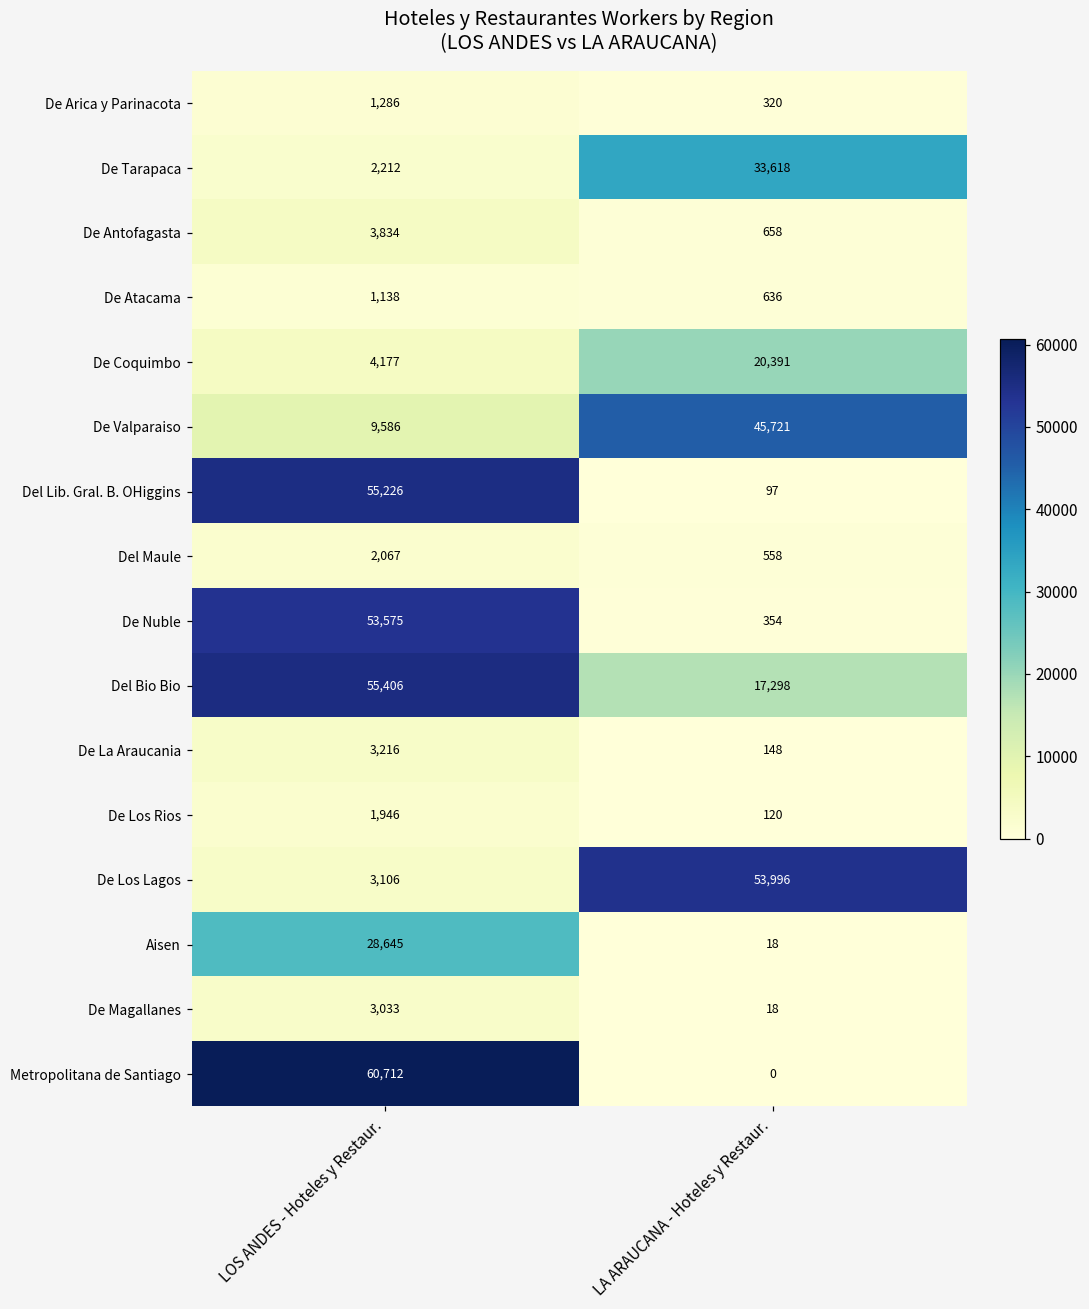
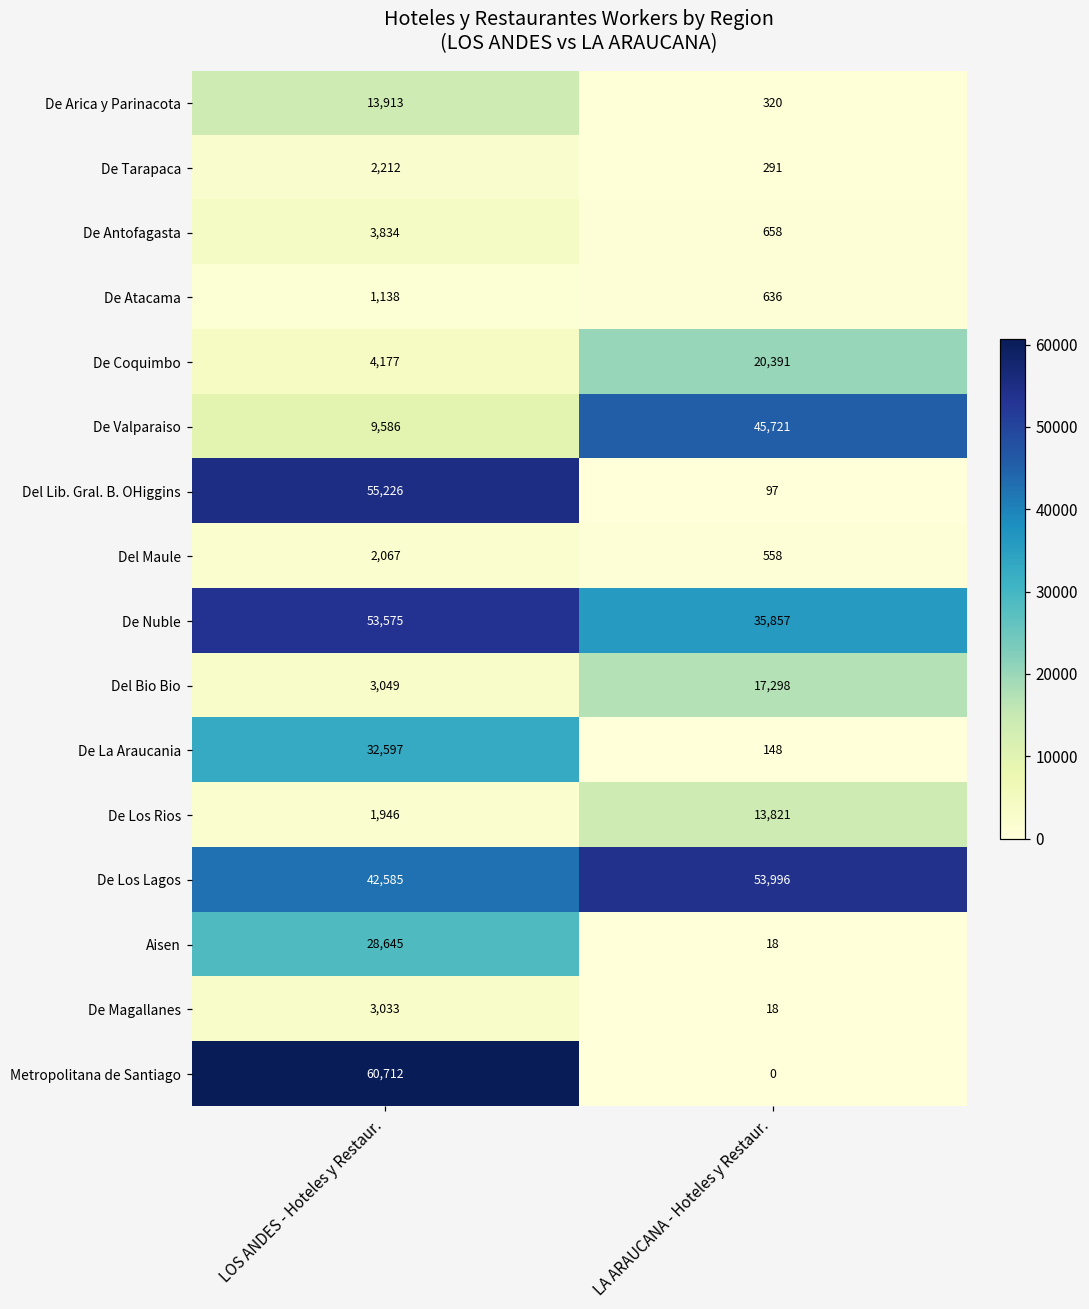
De Arica y Parinacota, LOS ANDES - Hoteles y Restaur.: 1,286 -> 13,913
De Tarapaca, LA ARAUCANA - Hoteles y Restaur.: 33,618 -> 291
De Nuble, LA ARAUCANA - Hoteles y Restaur.: 354 -> 35,857
Del Bio Bio, LOS ANDES - Hoteles y Restaur.: 55,406 -> 3,049
De La Araucania, LOS ANDES - Hoteles y Restaur.: 3,216 -> 32,597
De Los Rios, LA ARAUCANA - Hoteles y Restaur.: 120 -> 13,821
De Los Lagos, LOS ANDES - Hoteles y Restaur.: 3,106 -> 42,585
